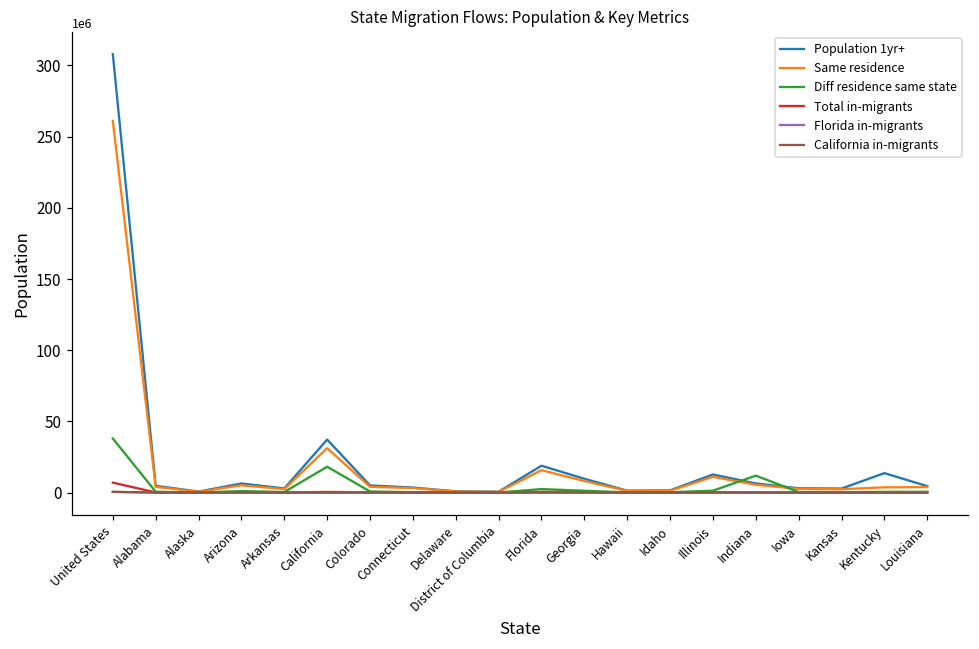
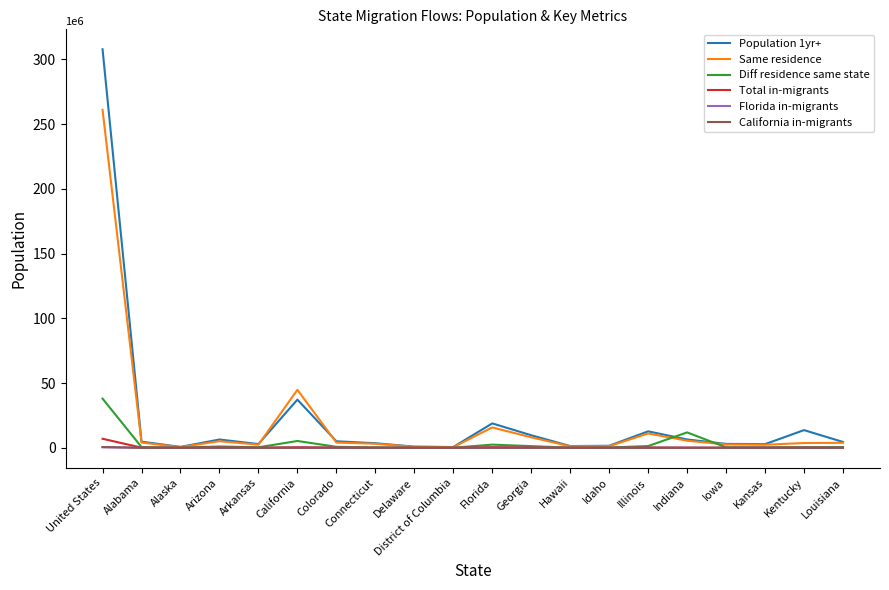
Same residence, California: 31000000 -> 45000000
Diff residence same state, California: 18000000 -> 5000000
